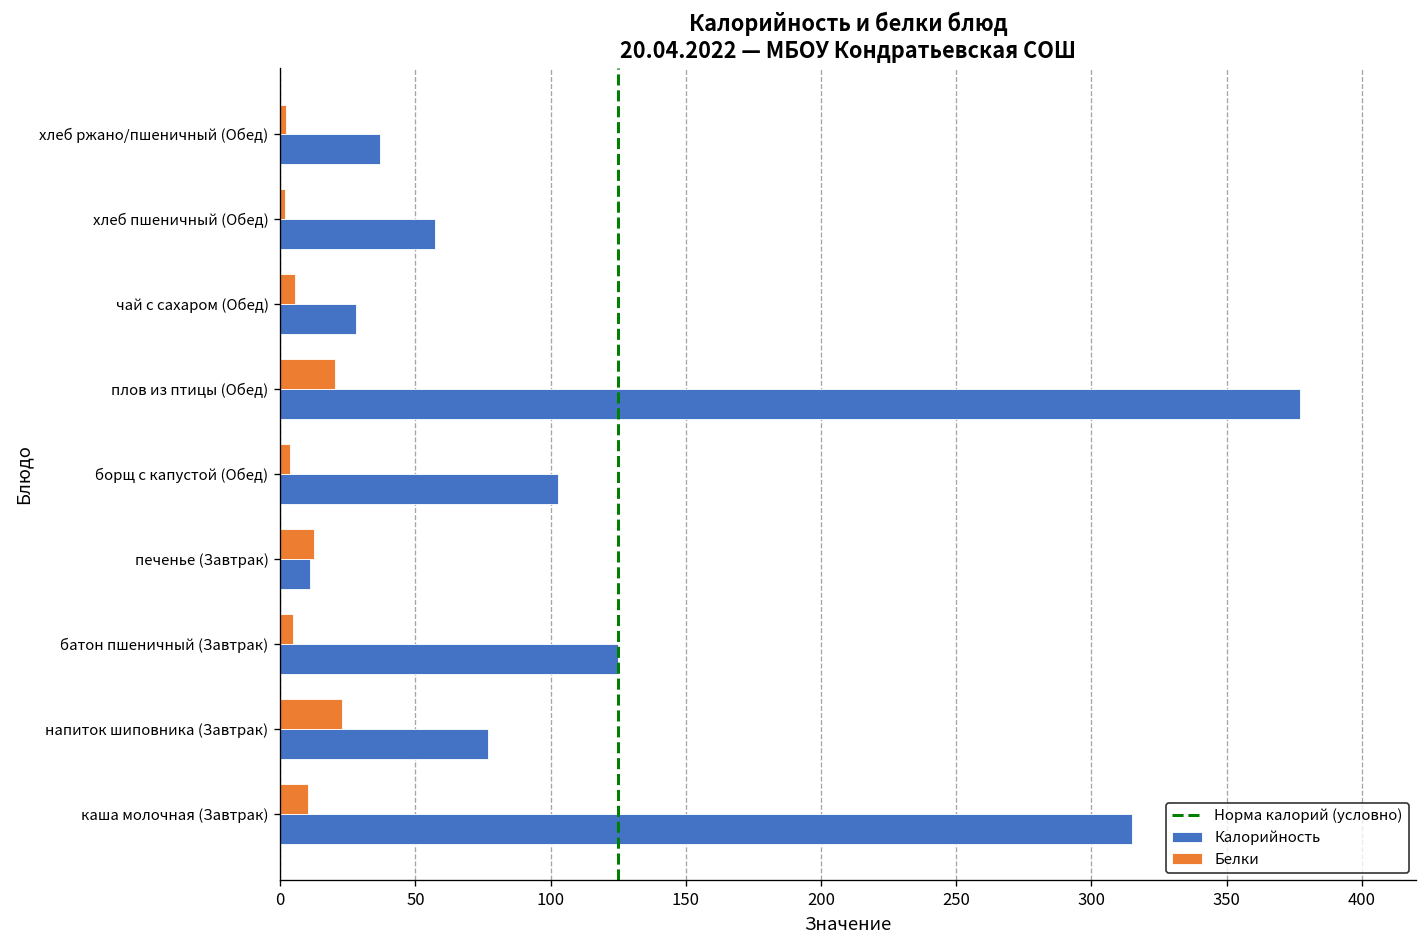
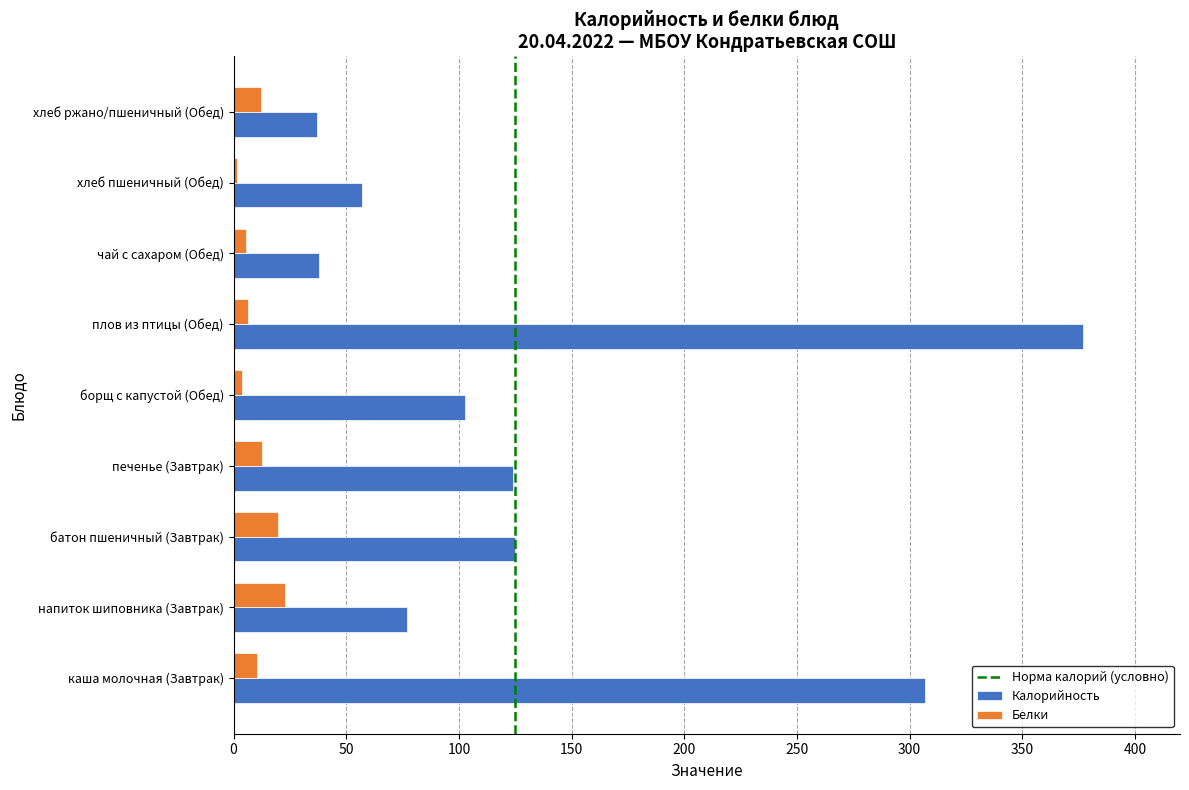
Белки, хлеб ржано/пшеничный (Обед): 2 -> 12
Калорийность, чай с сахаром (Обед): 28 -> 38
Белки, плов из птицы (Обед): 20 -> 7
Калорийность, печенье (Завтрак): 11 -> 124
Белки, батон пшеничный (Завтрак): 5 -> 20
Калорийность, каша молочная (Завтрак): 315 -> 307
